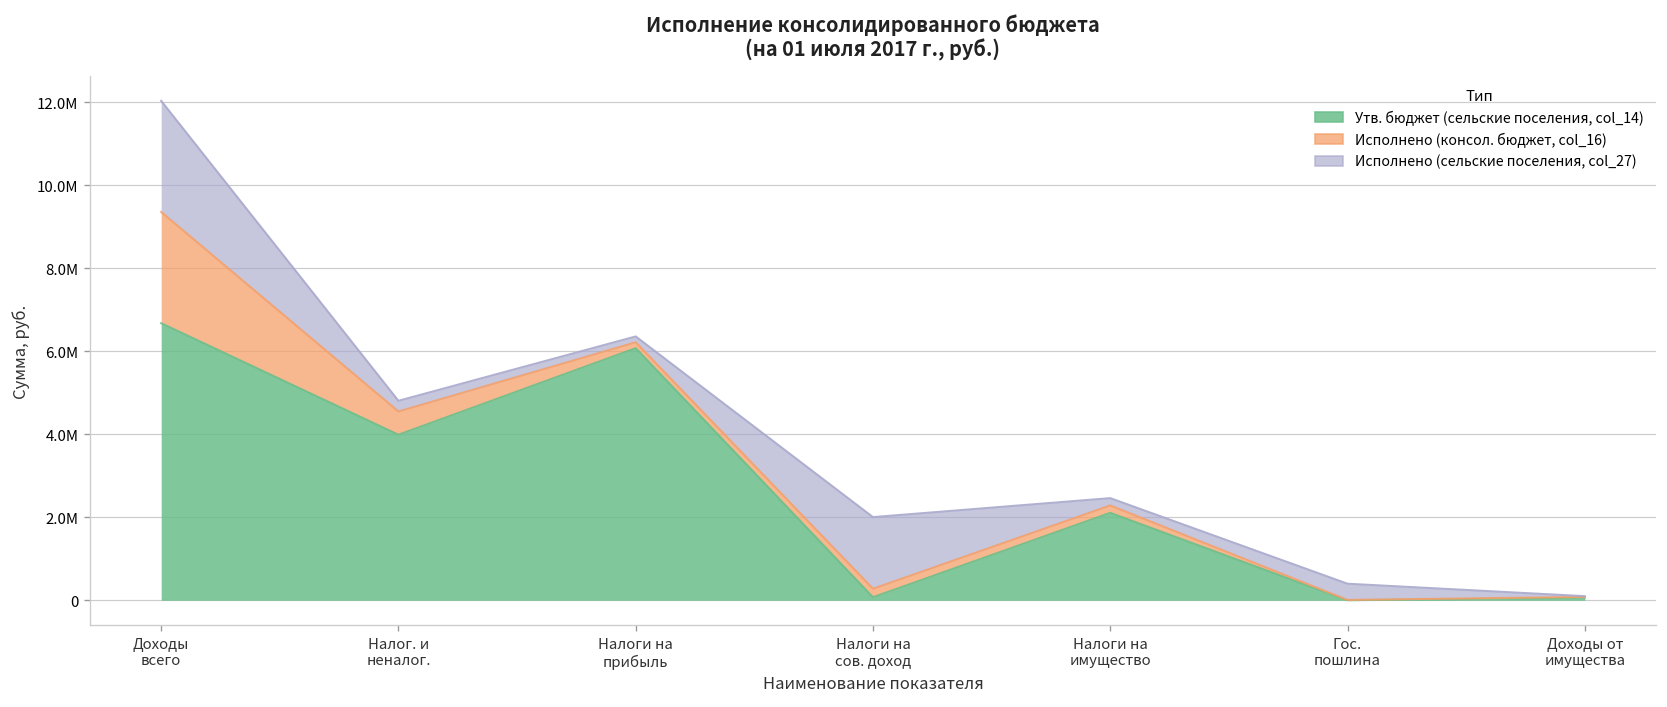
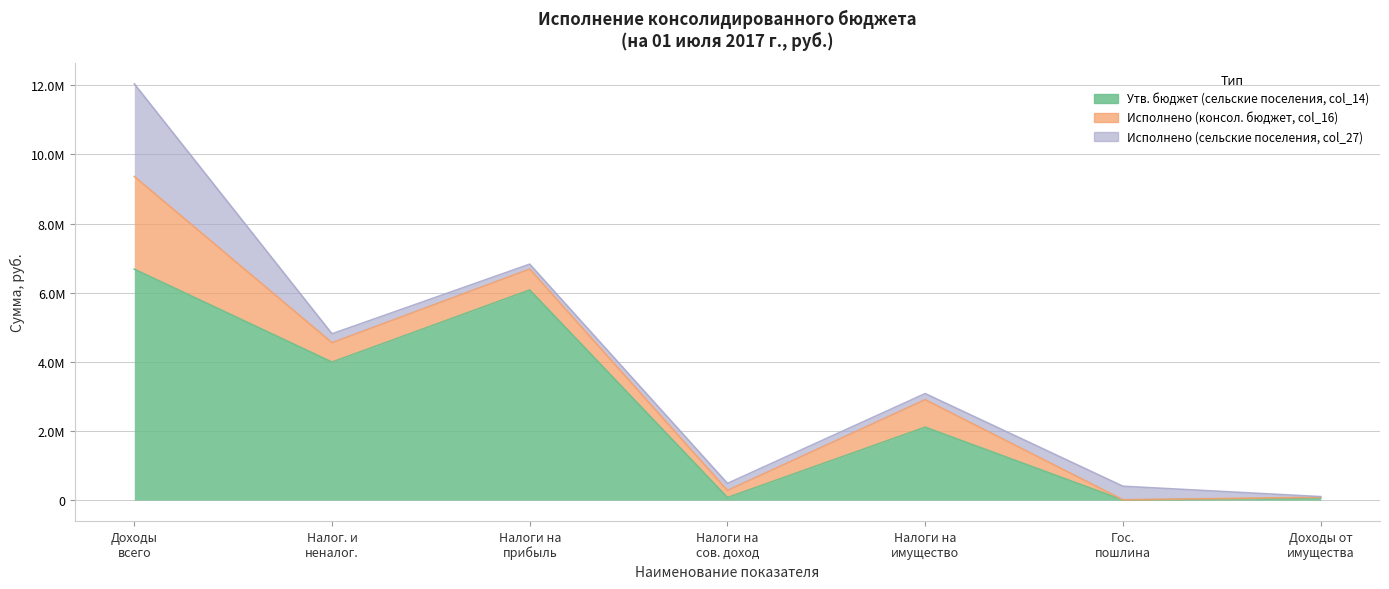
Исполнено (консол. бюджет, col_16), Налоги на прибыль: 100000 -> 600000
Исполнено (сельские поселения, col_27), Налоги на сов. доход: 1700000 -> 200000
Исполнено (консол. бюджет, col_16), Налоги на имущество: 200000 -> 800000
